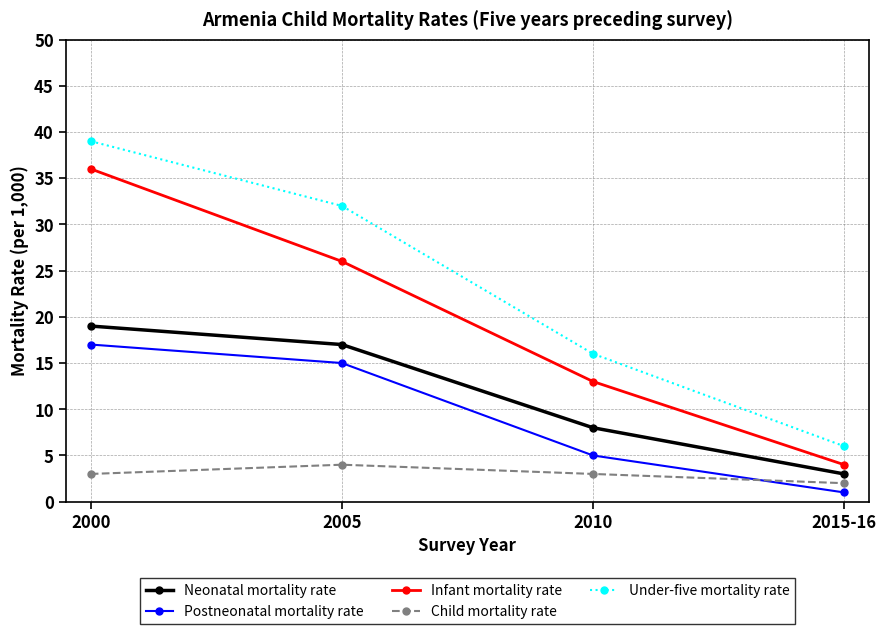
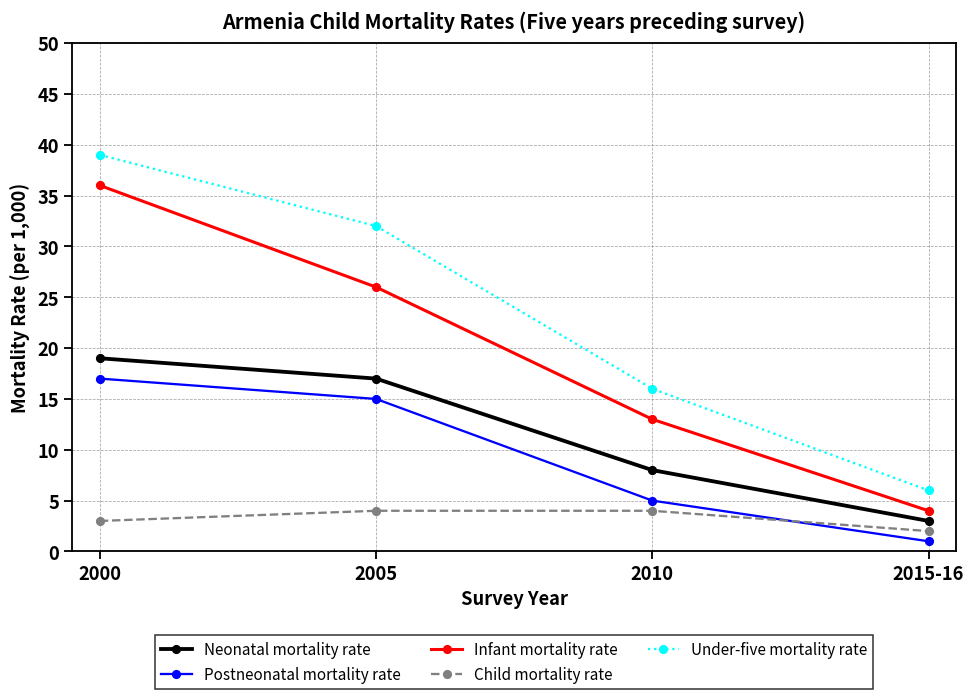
Child mortality rate, 2010: 3 -> 4
